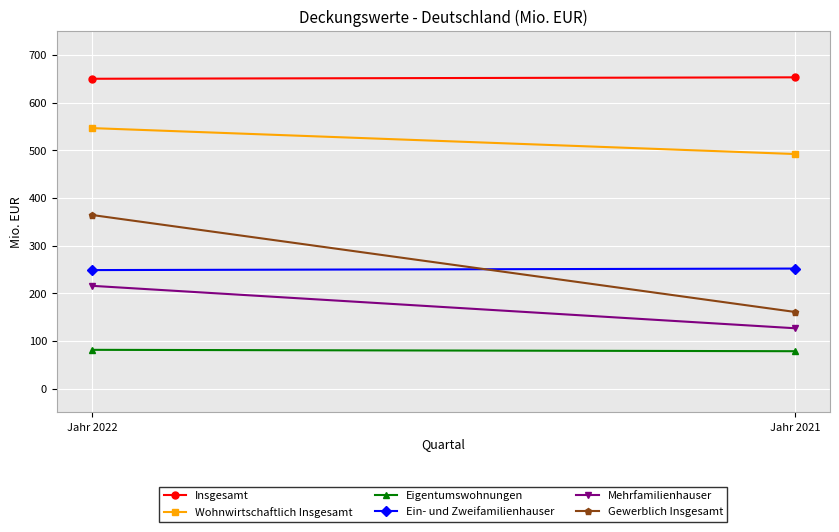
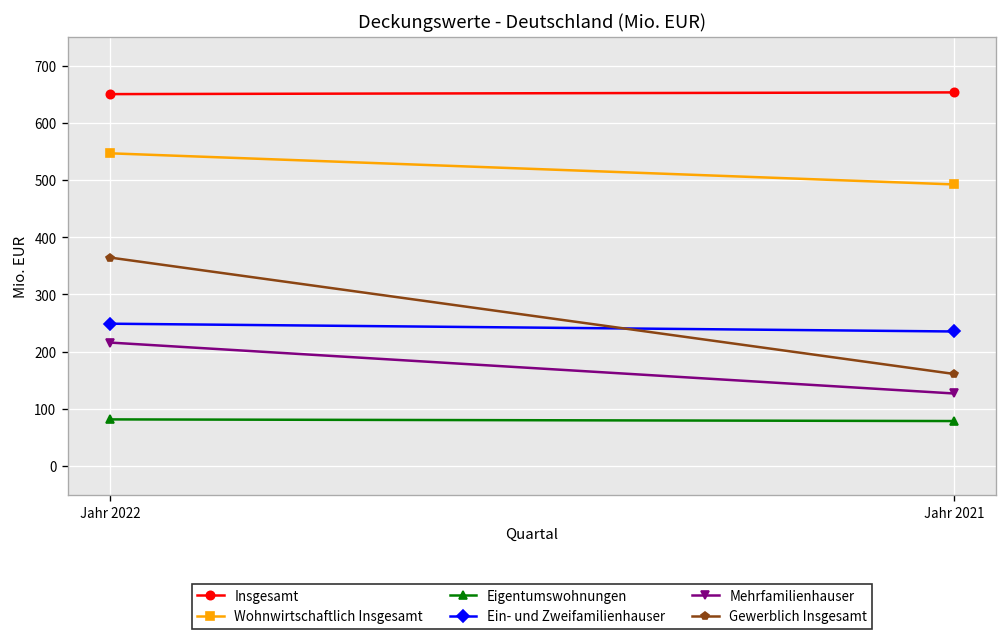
Ein- und Zweifamilienhauser, Jahr 2021: 250 -> 240
